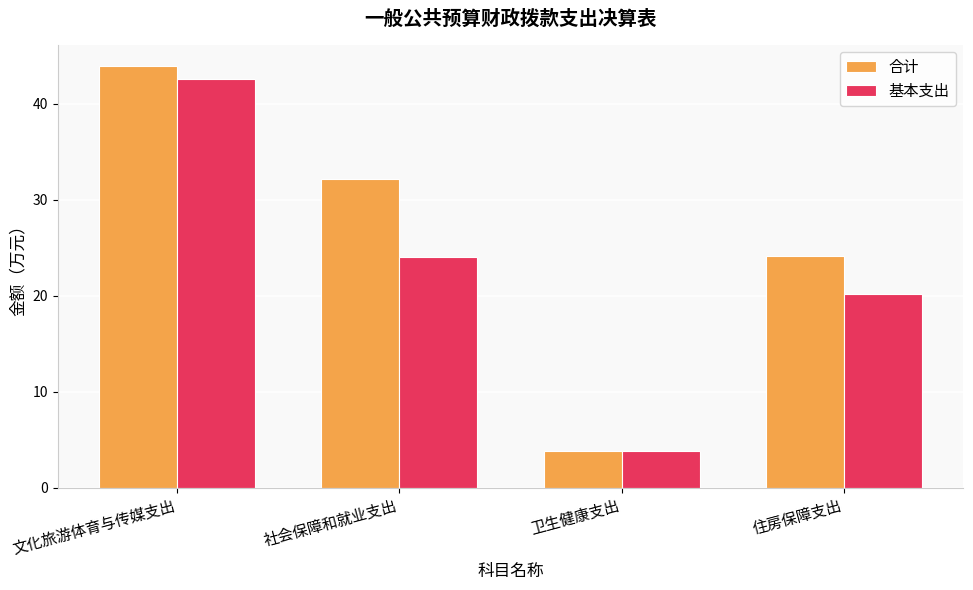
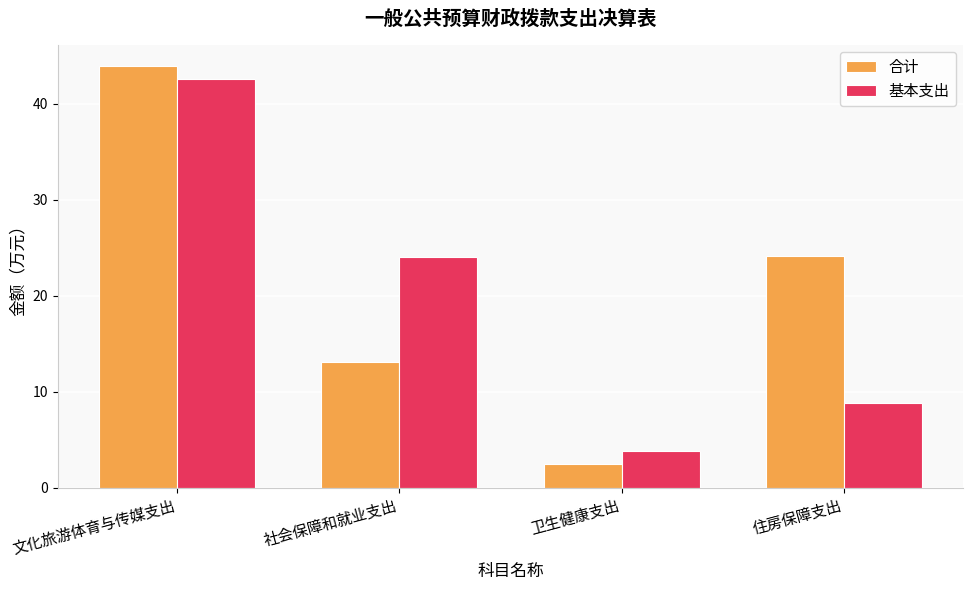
合计, 社会保障和就业支出: 32 -> 13
合计, 卫生健康支出: 4 -> 3
基本支出, 住房保障支出: 20 -> 9
